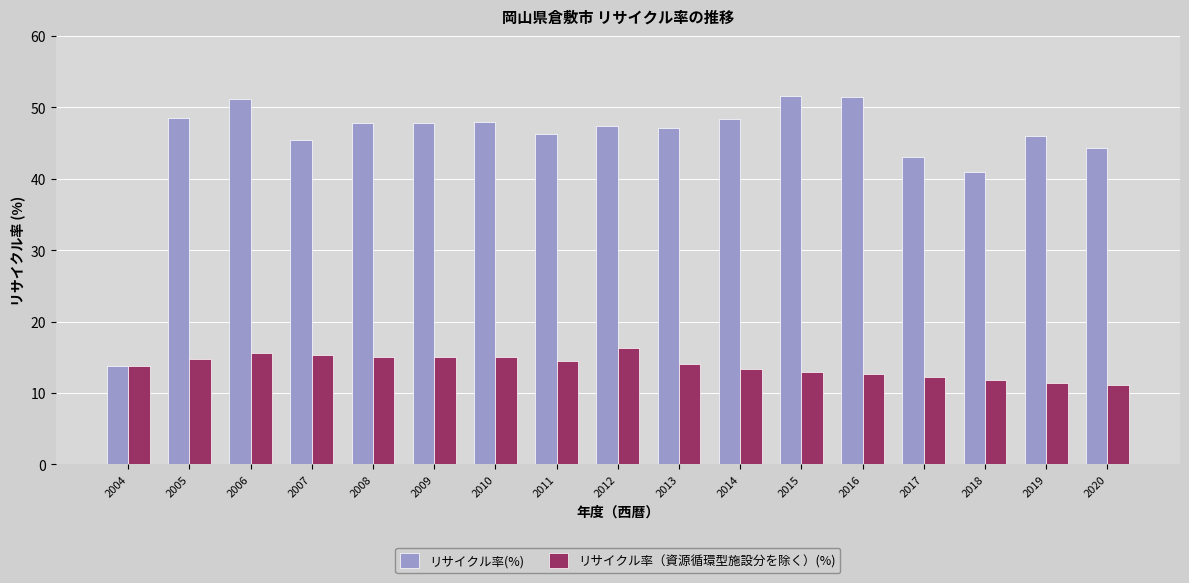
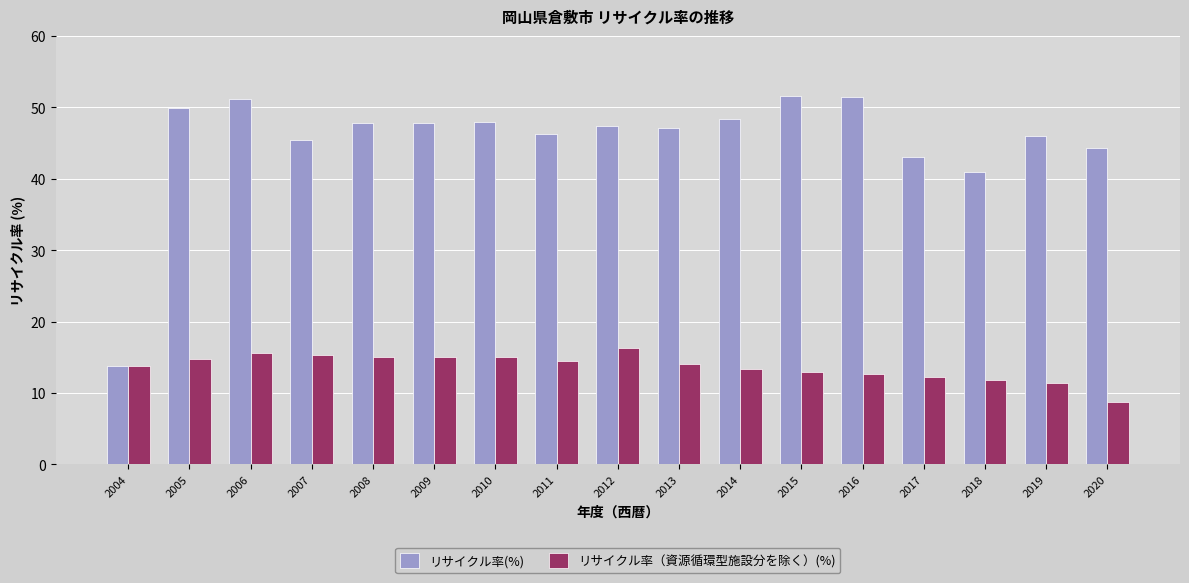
リサイクル率(%), 2005: 49 -> 50
リサイクル率（資源循環型施設分を除く）(%), 2020: 11 -> 9
